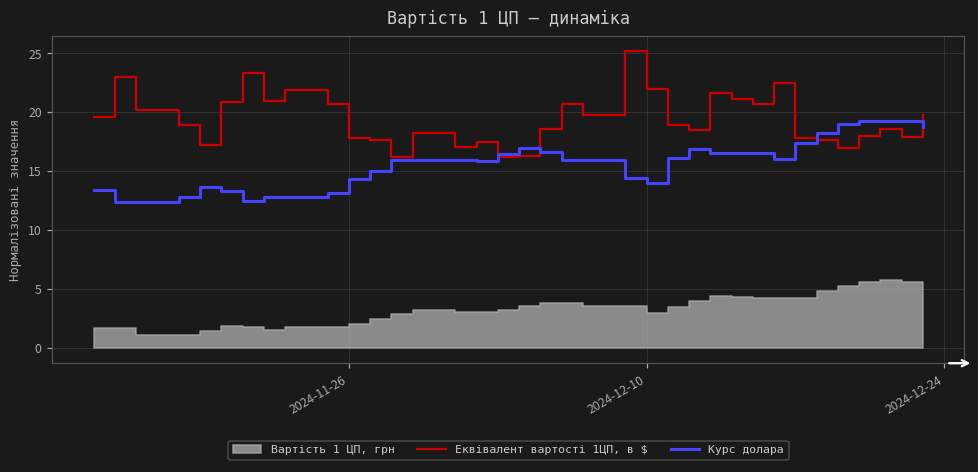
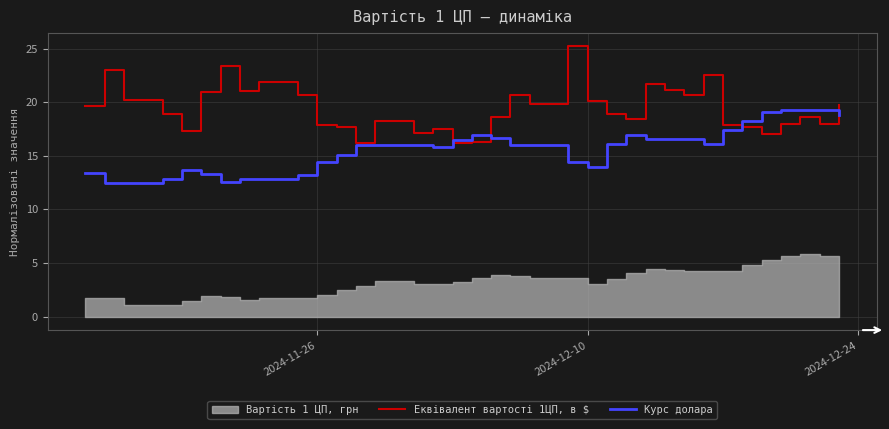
Еквівалент вартості 1ЦП, в $, 2024-12-10: 22.0 -> 20.1
